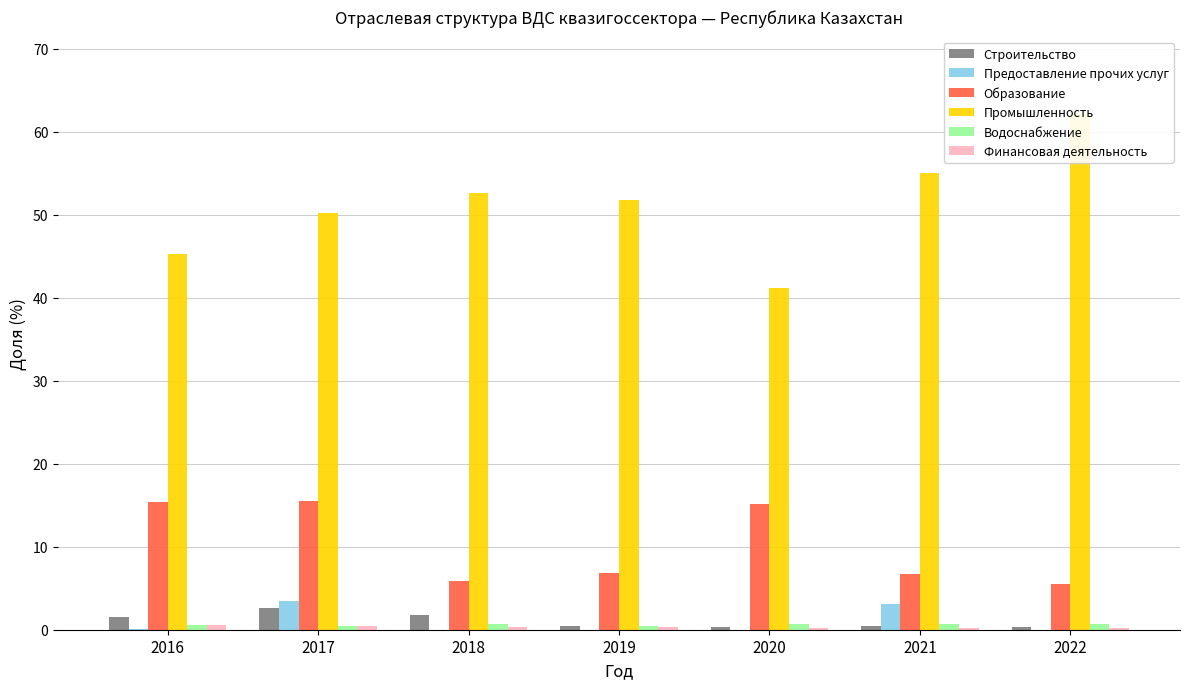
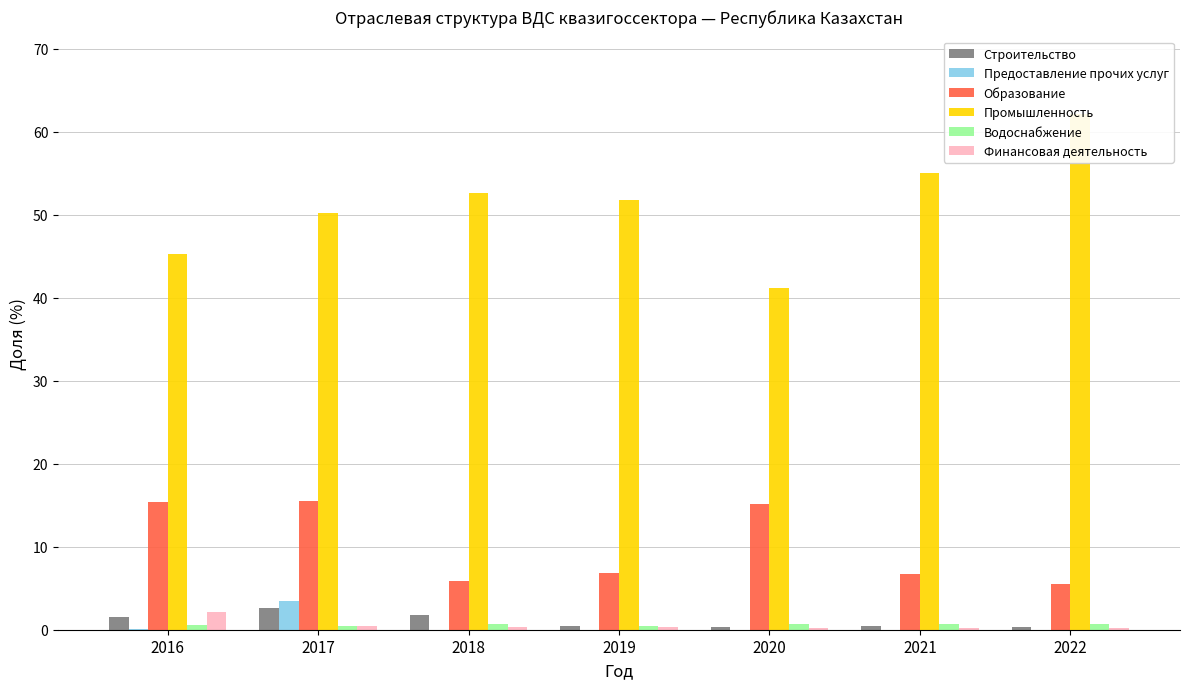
Финансовая деятельность, 2016: 1 -> 2
Предоставление прочих услуг, 2021: 3 -> 0
